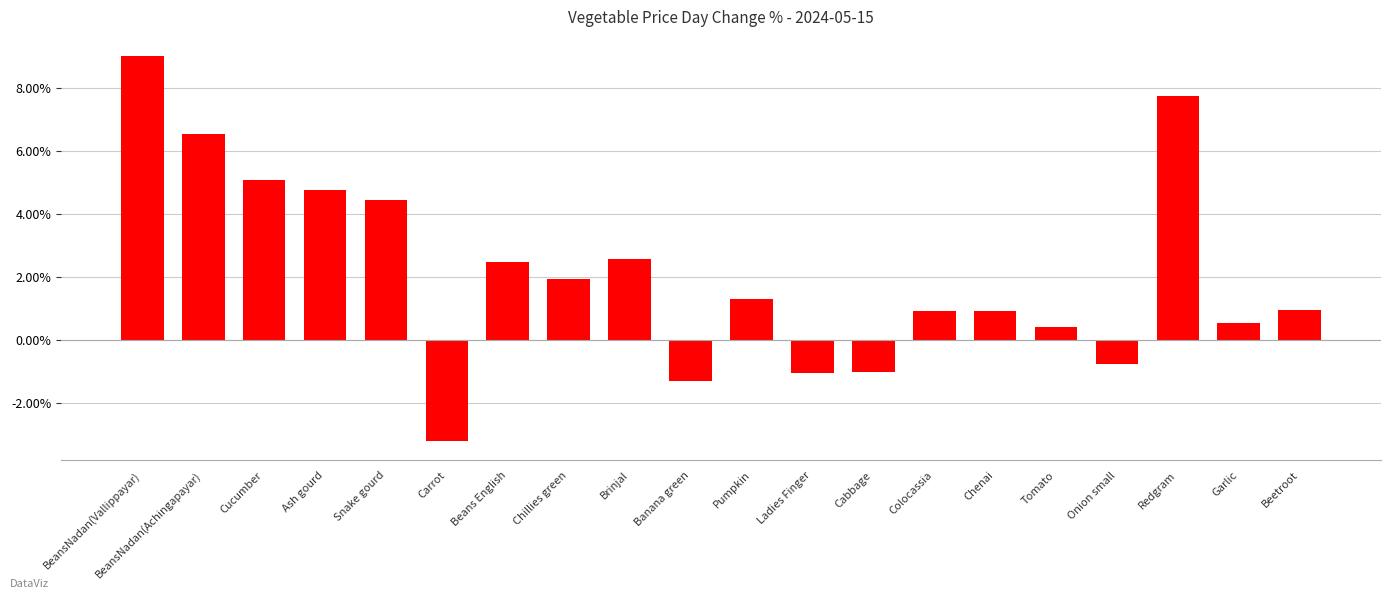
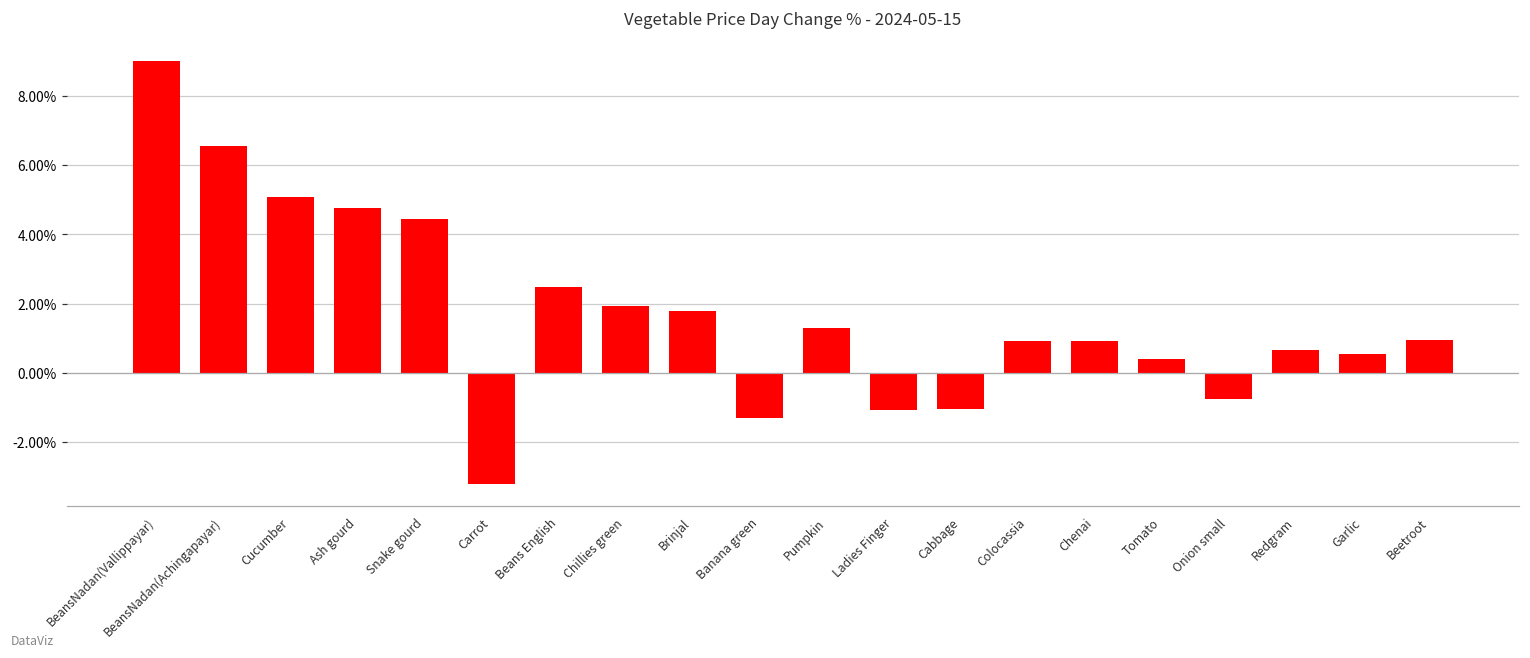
Brinjal: 2.6% -> 1.8%
Redgram: 7.7% -> 0.7%
